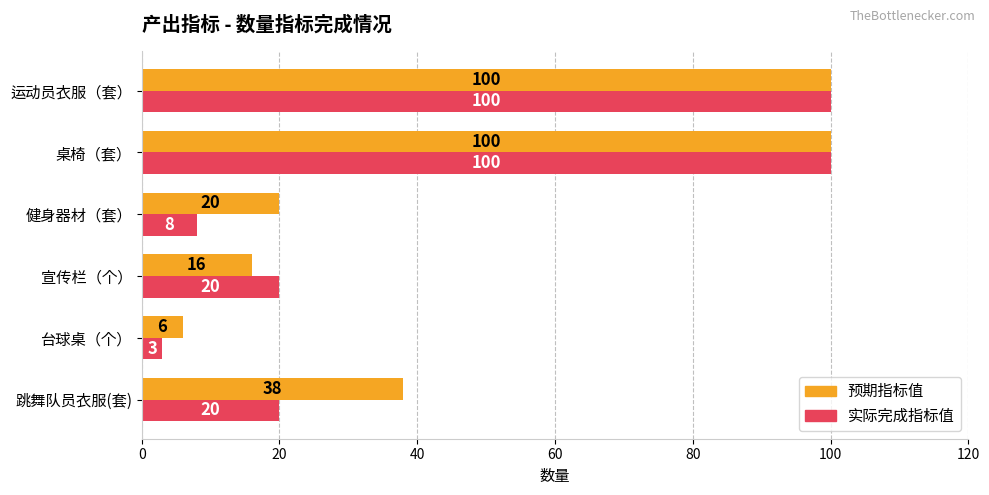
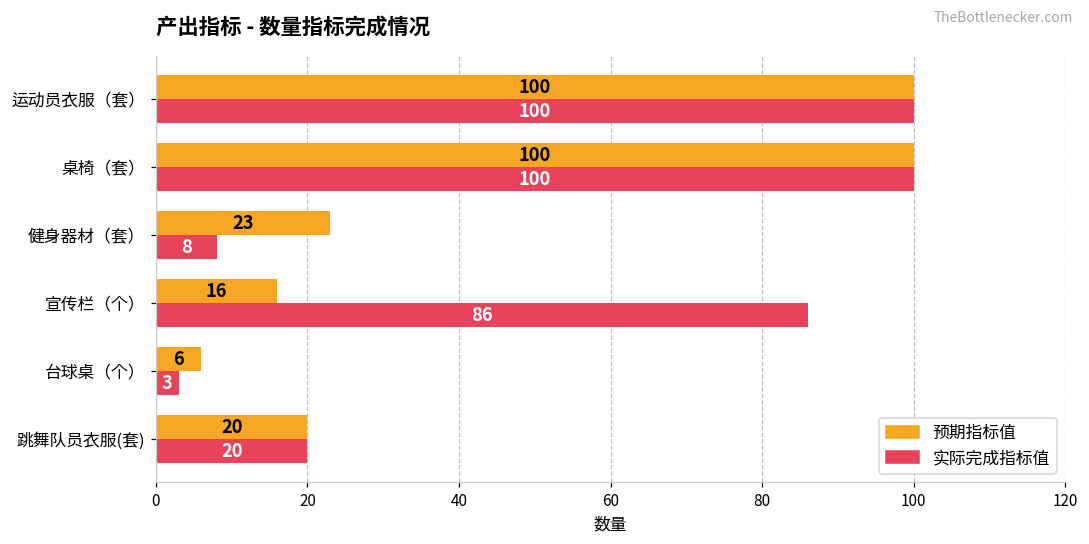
预期指标值, 健身器材（套）: 20 -> 23
实际完成指标值, 宣传栏（个）: 20 -> 86
预期指标值, 跳舞队员衣服(套): 38 -> 20
